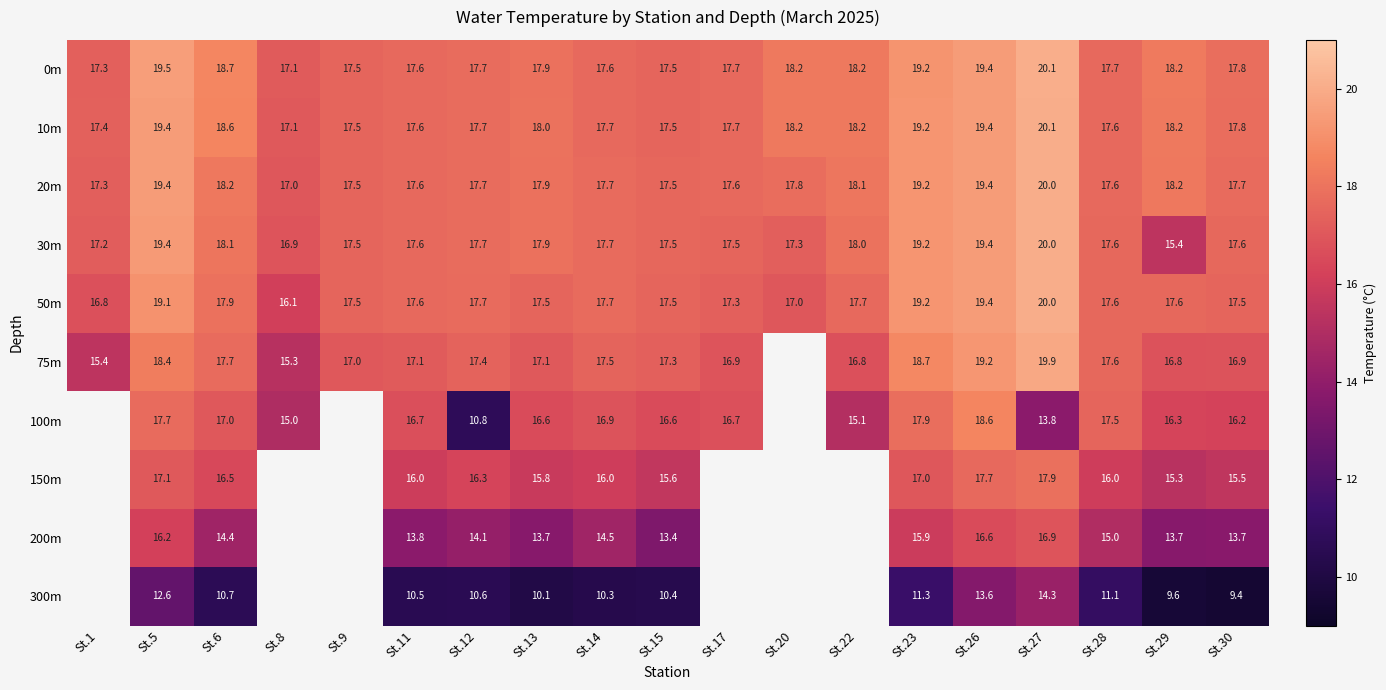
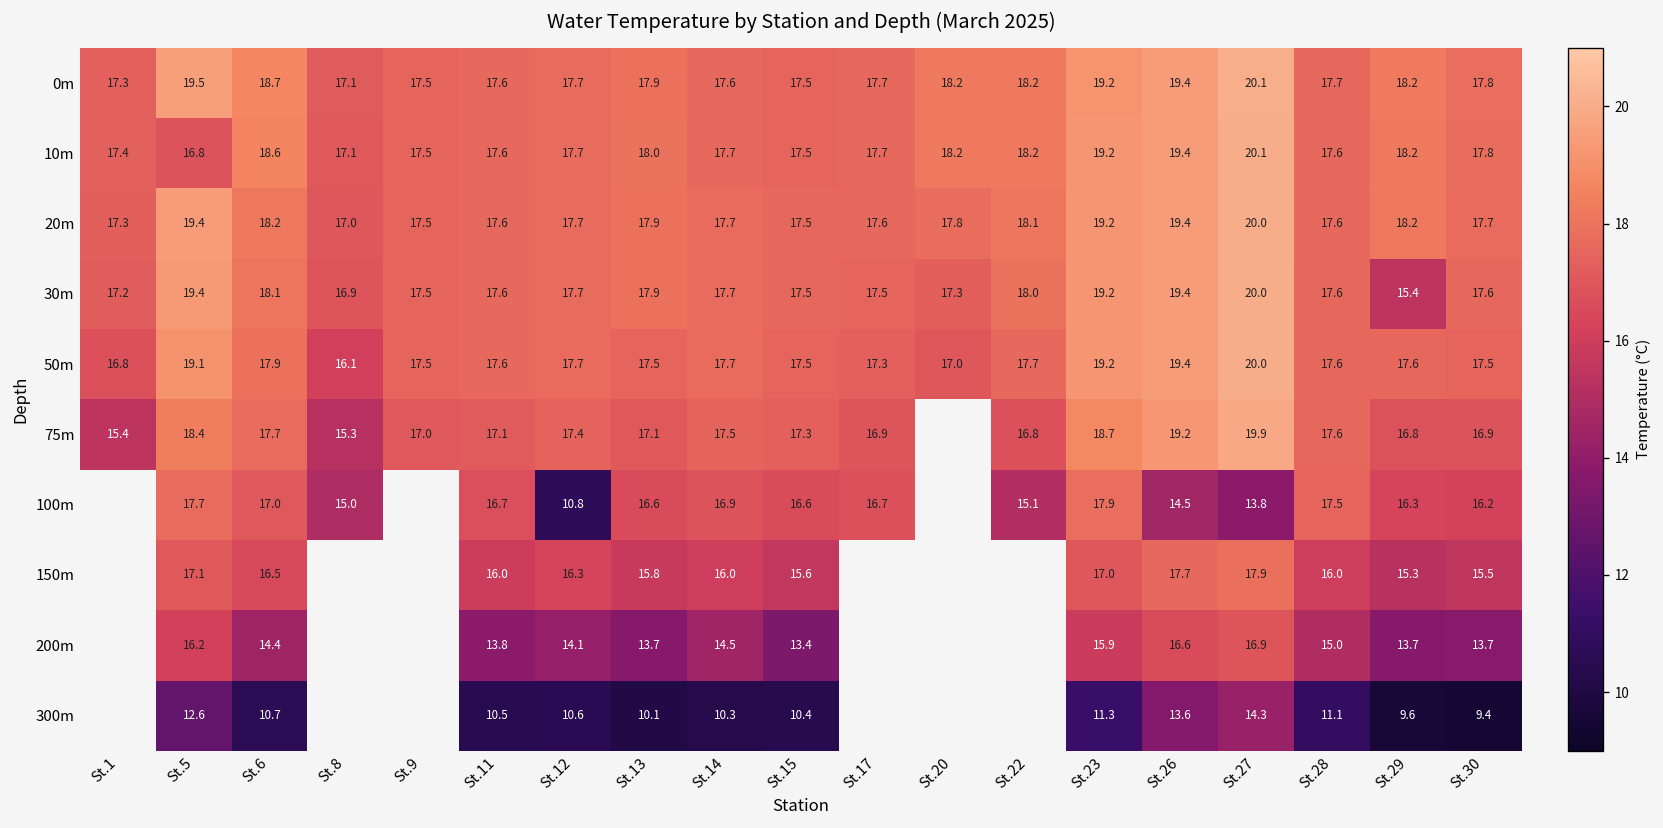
10m, St.5: 19.4 -> 16.8
100m, St.26: 18.6 -> 14.5
